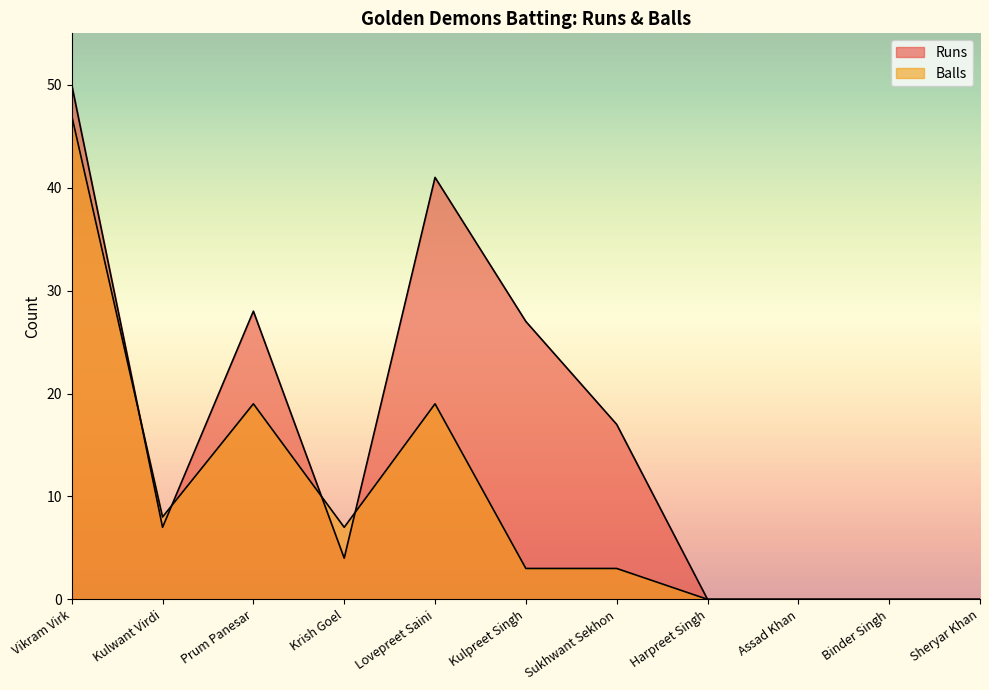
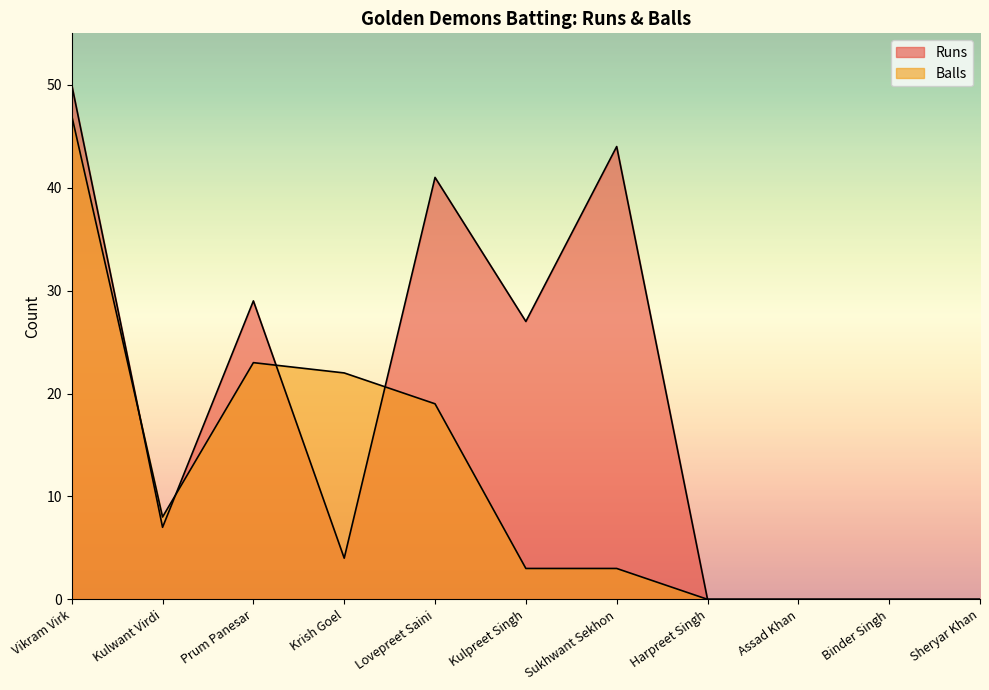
Runs, Prum Panesar: 28 -> 29
Balls, Prum Panesar: 19 -> 23
Balls, Krish Goel: 7 -> 22
Runs, Sukhwant Sekhon: 17 -> 44
